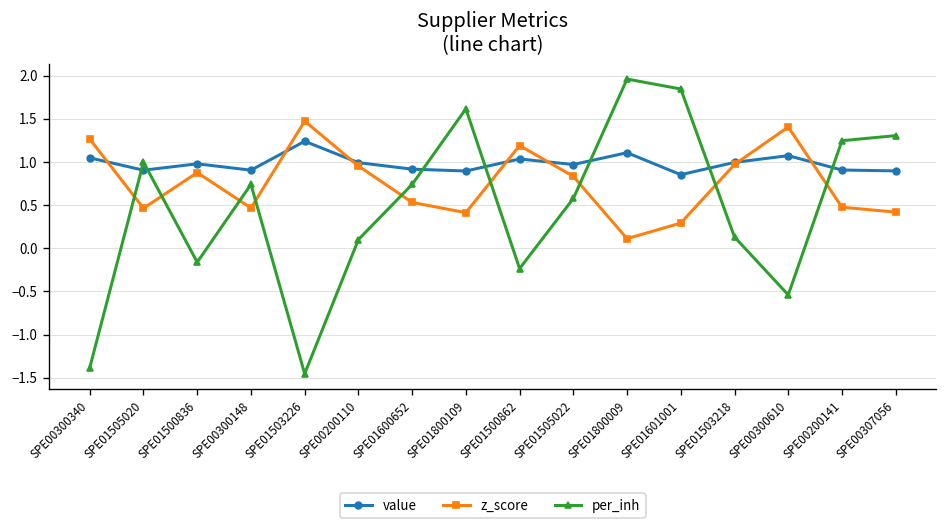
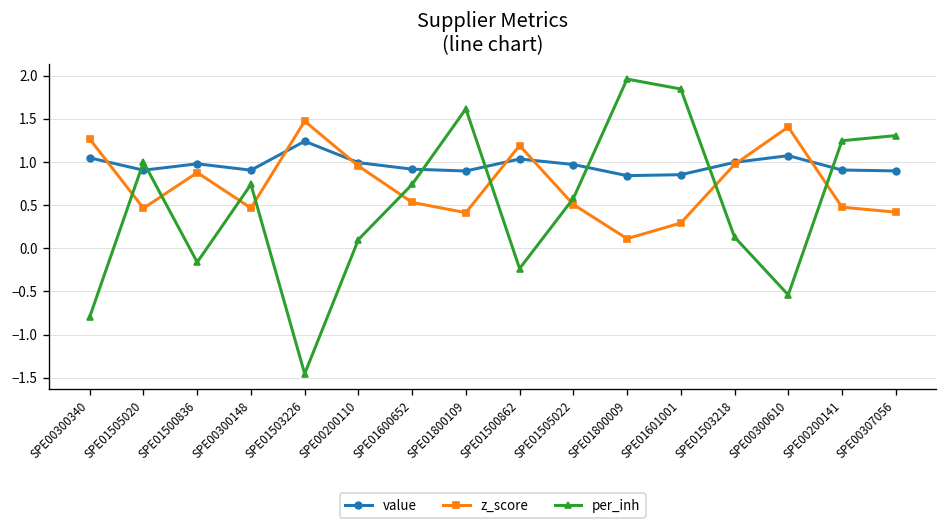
per_inh, SPE00300340: -1.4 -> -0.8
z_score, SPE01505022: 0.8 -> 0.5
value, SPE01800009: 1.1 -> 0.8
